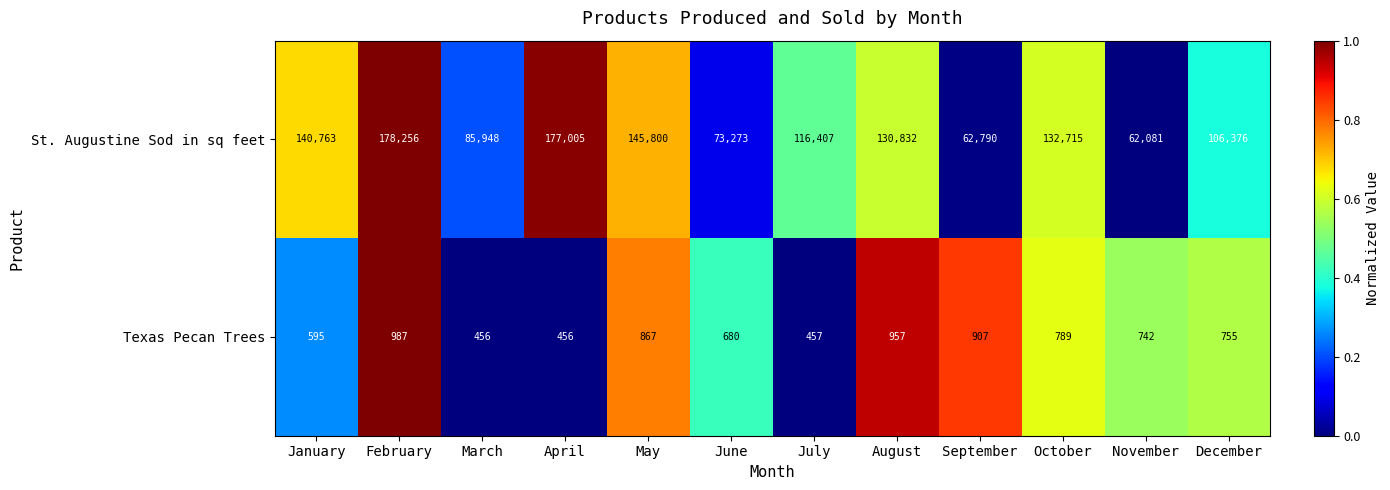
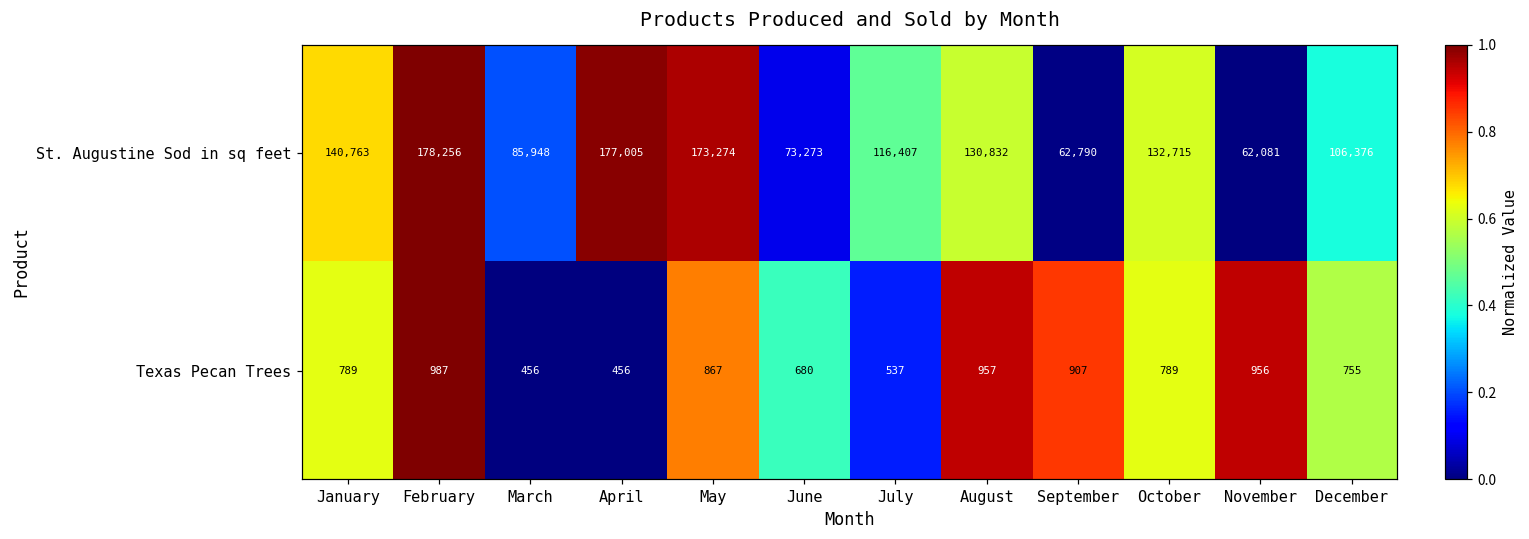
St. Augustine Sod in sq feet, May: 145,800 -> 173,274
Texas Pecan Trees, January: 595 -> 789
Texas Pecan Trees, July: 457 -> 537
Texas Pecan Trees, November: 742 -> 956
